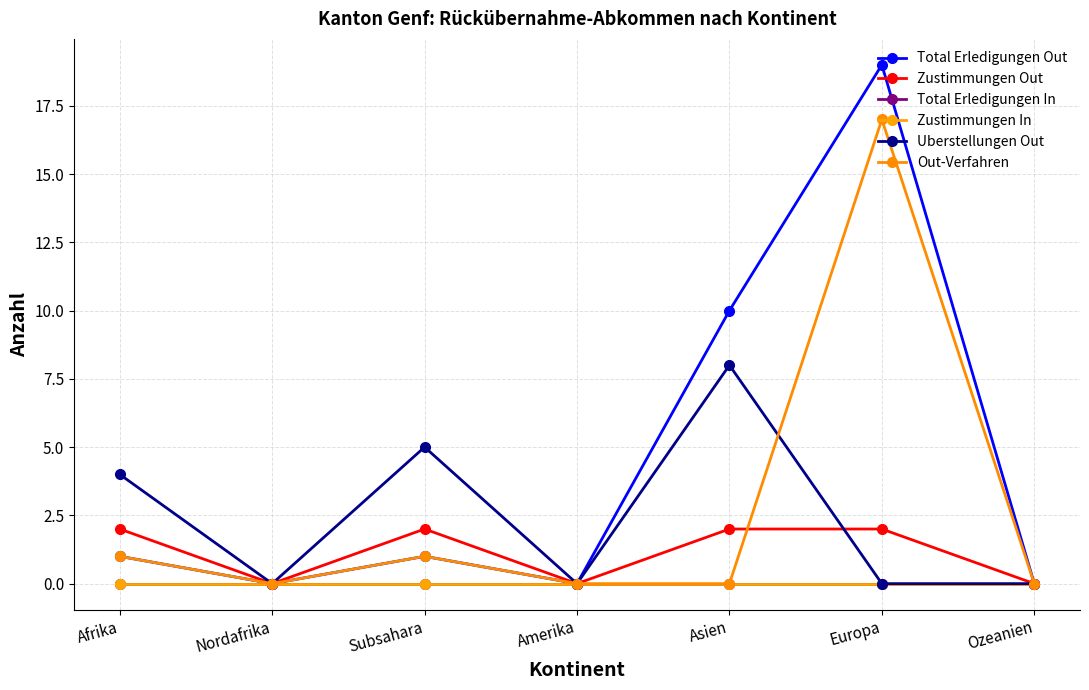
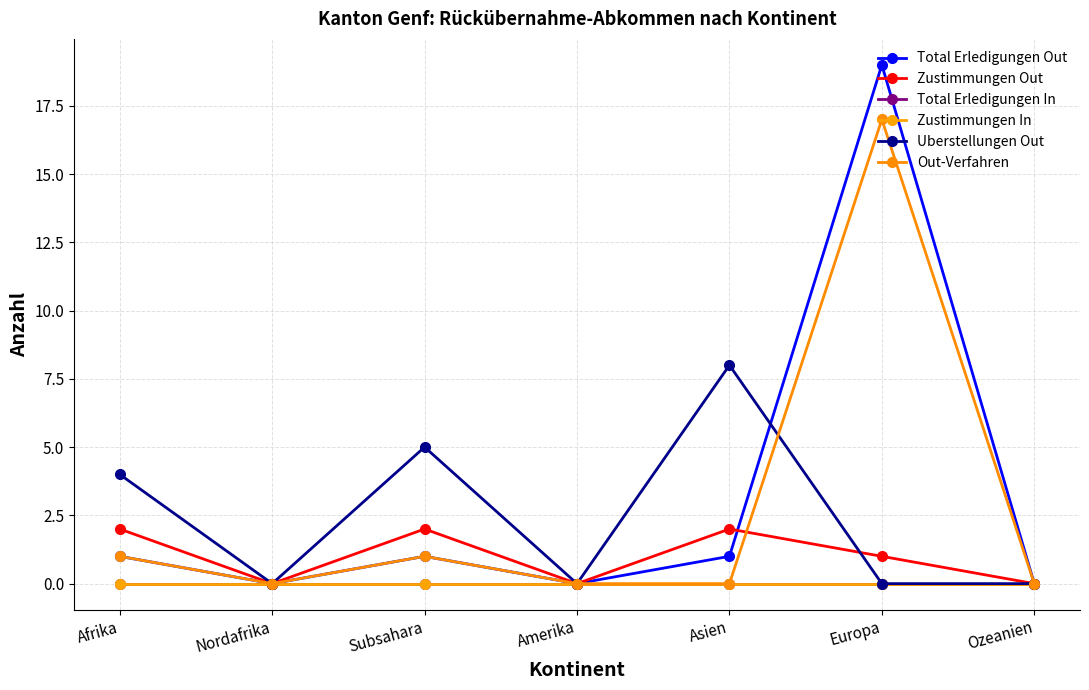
Total Erledigungen Out, Asien: 10 -> 1
Zustimmungen Out, Europa: 2 -> 1
